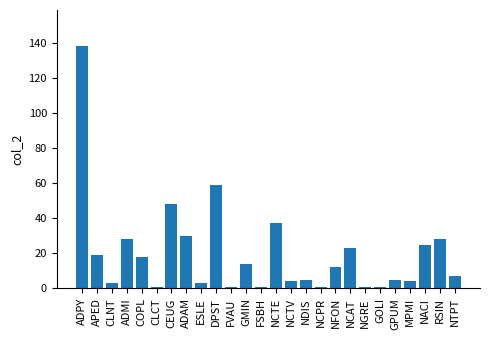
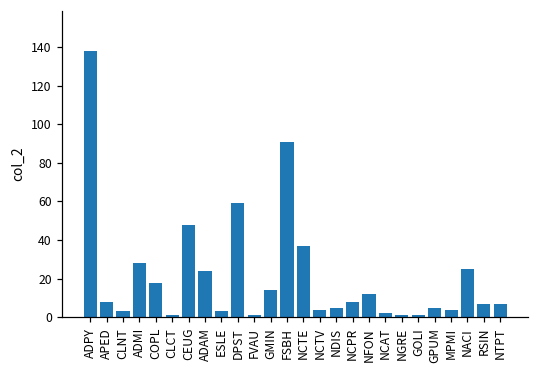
APED: 19 -> 8
ADAM: 30 -> 24
FSBH: 1 -> 91
NCPR: 1 -> 8
NCAT: 23 -> 2
RSIN: 28 -> 7
